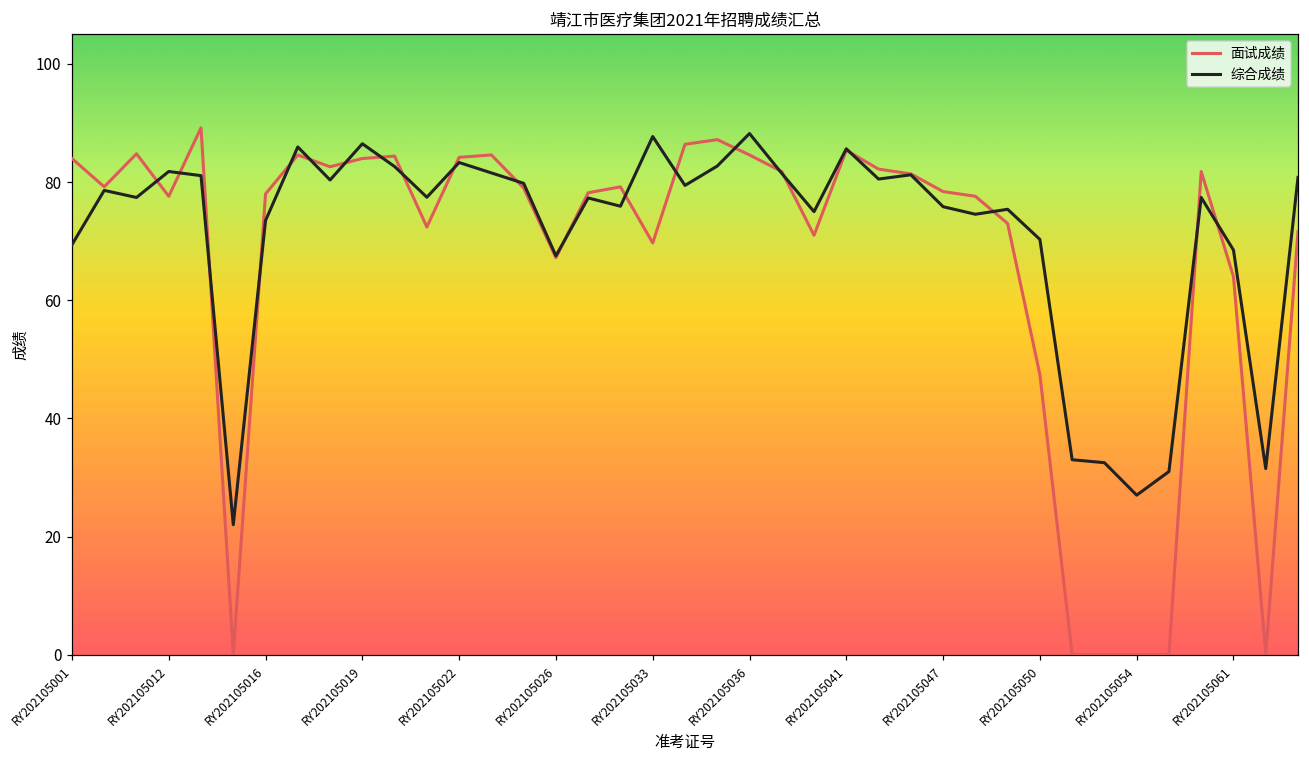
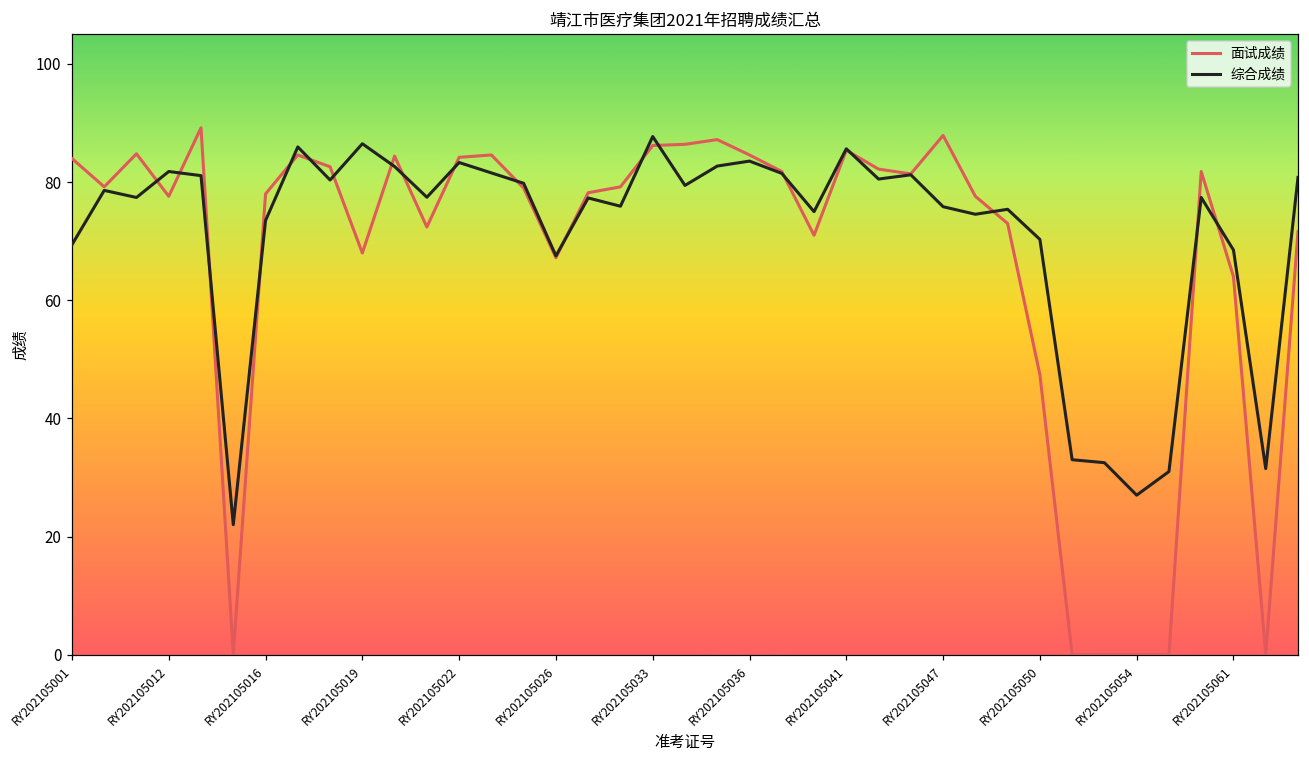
面试成绩, RY202105019: 84 -> 68
面试成绩, RY202105033: 70 -> 86
综合成绩, RY202105036: 88 -> 84
面试成绩, RY202105047: 78 -> 88
